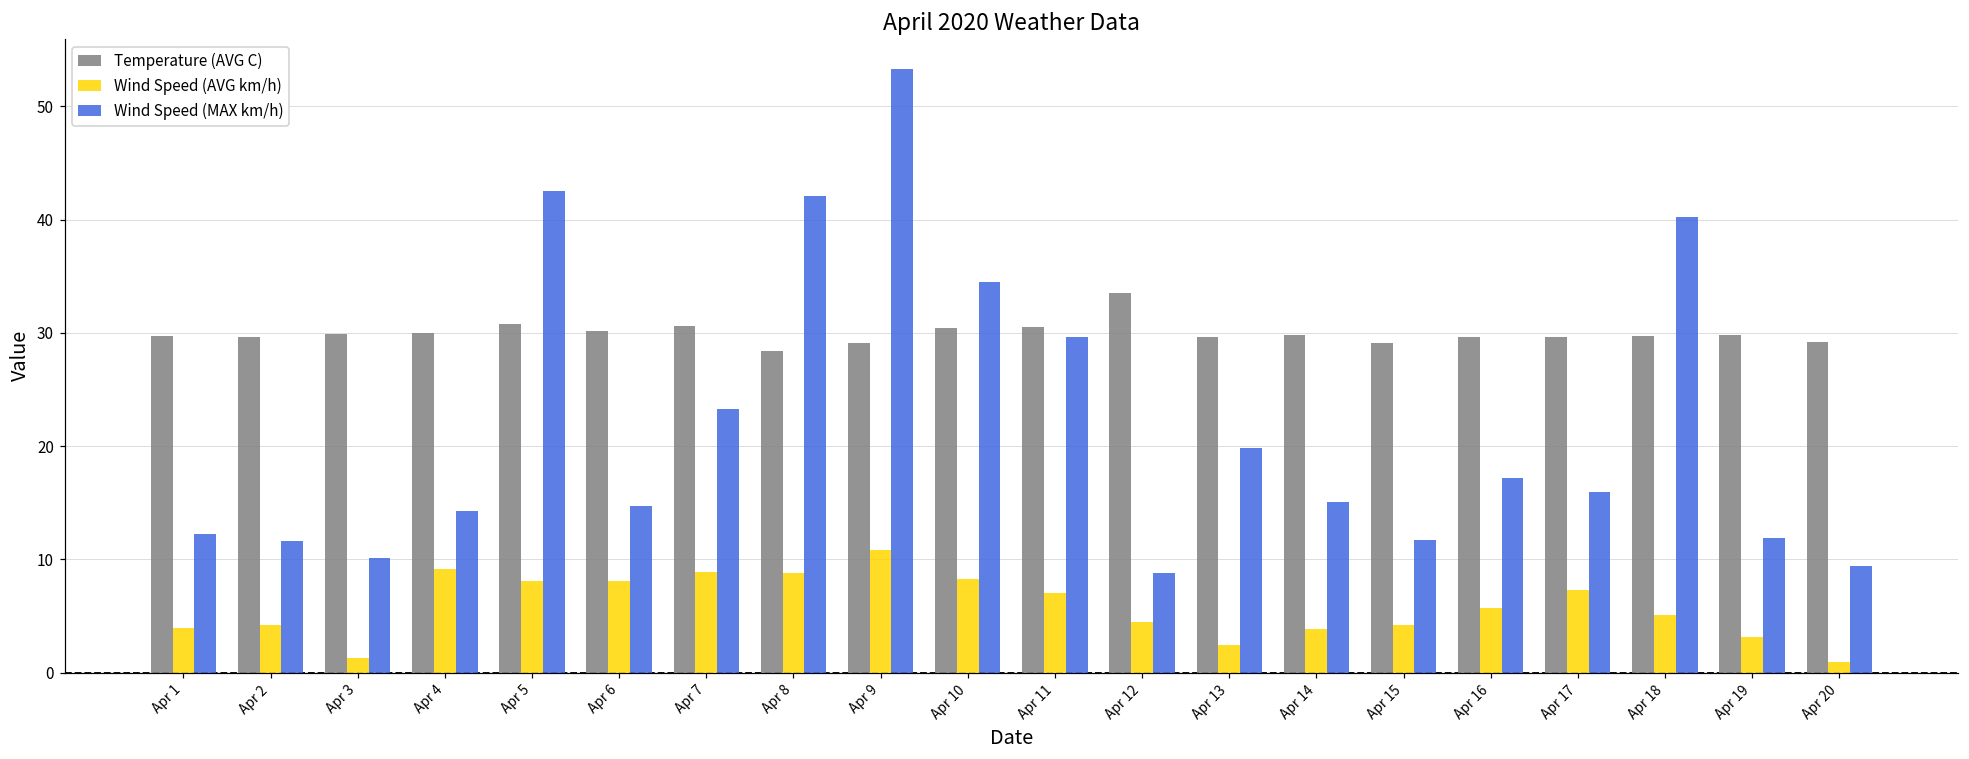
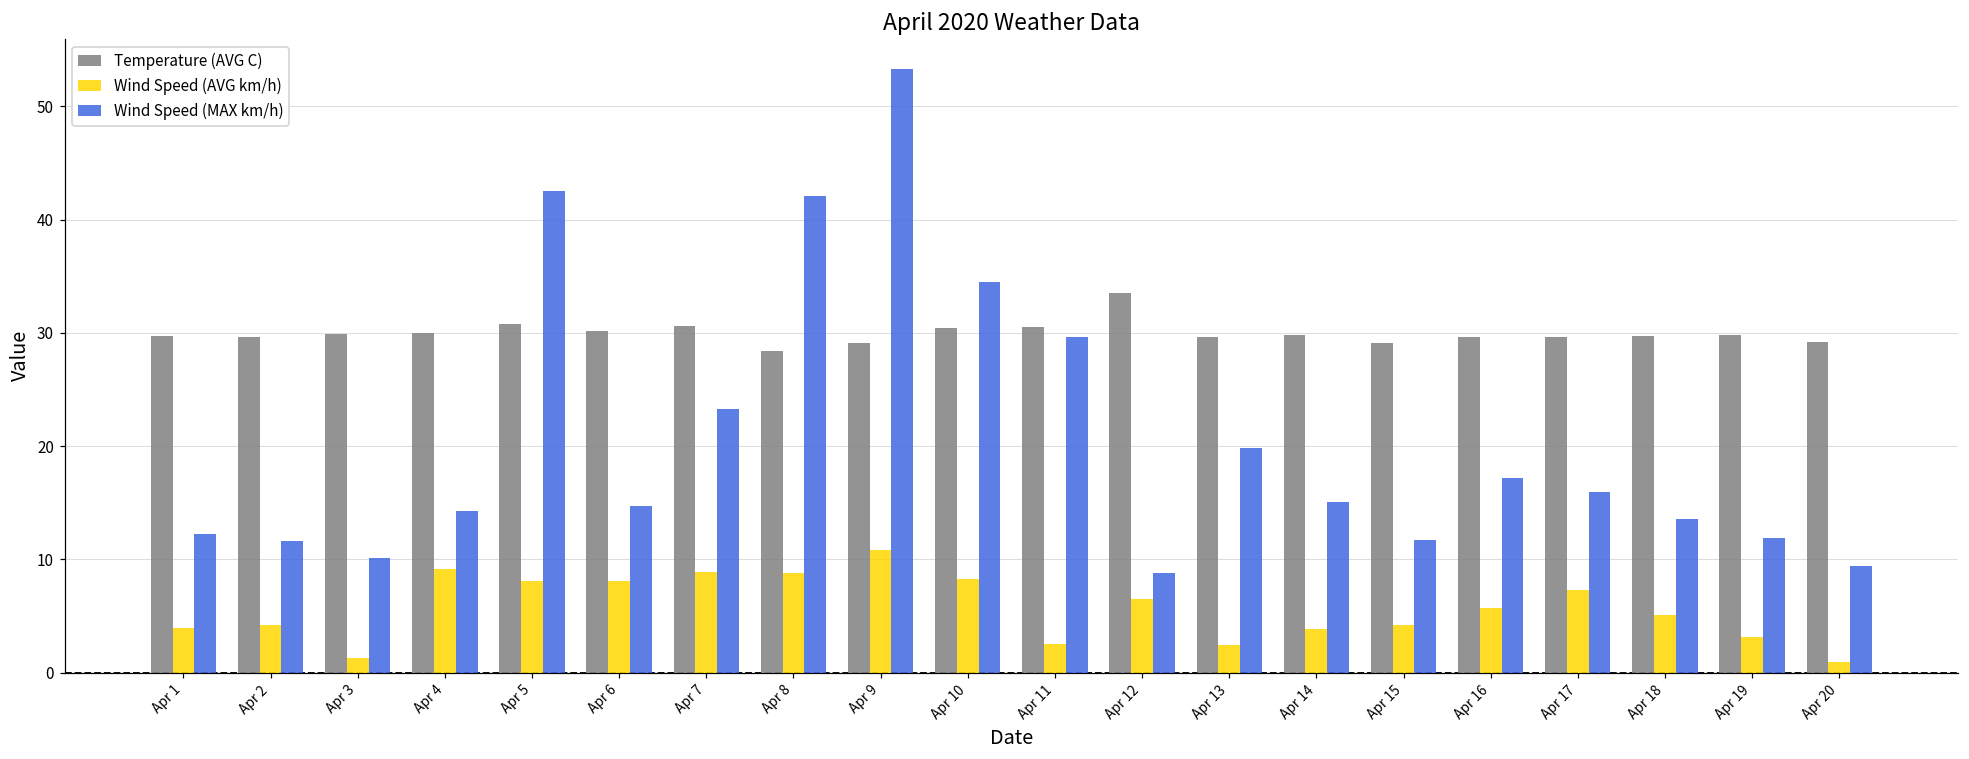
Wind Speed (AVG km/h), Apr 11: 7.0 -> 2.5
Wind Speed (AVG km/h), Apr 12: 4.5 -> 6.5
Wind Speed (MAX km/h), Apr 18: 40.2 -> 13.6
